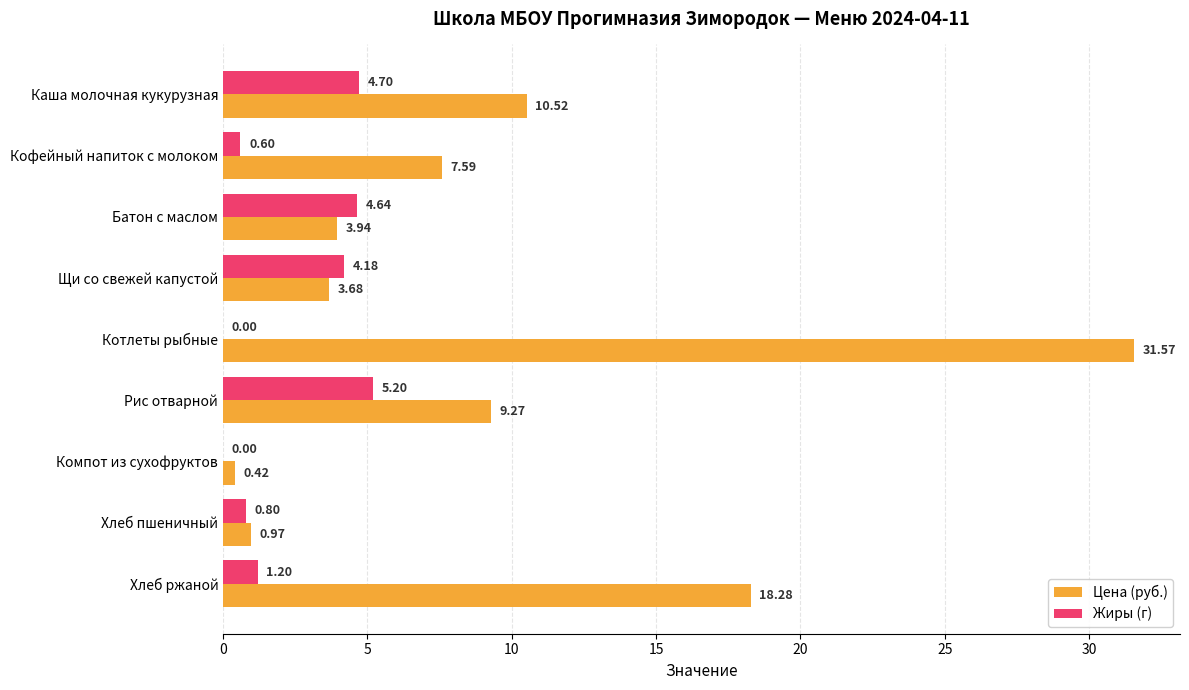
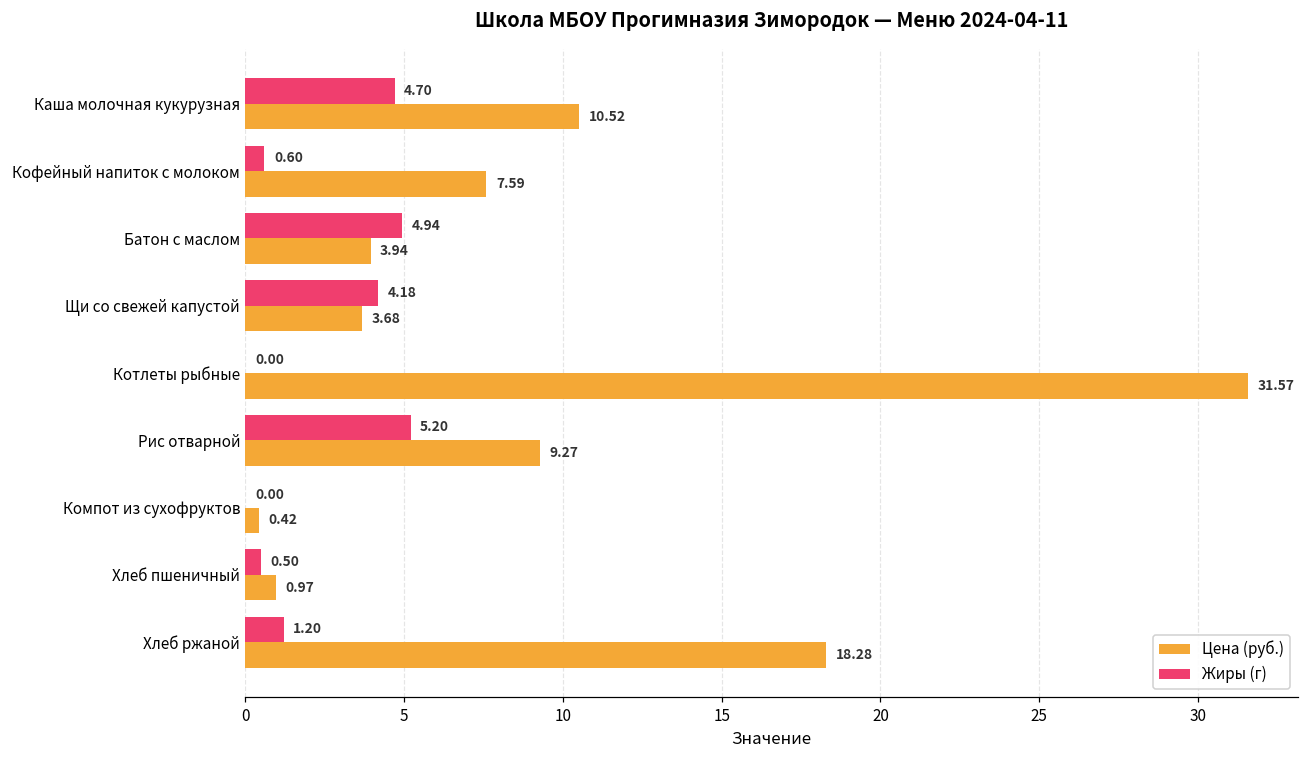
Жиры (г), Батон с маслом: 4.64 -> 4.94
Жиры (г), Хлеб пшеничный: 0.80 -> 0.50
